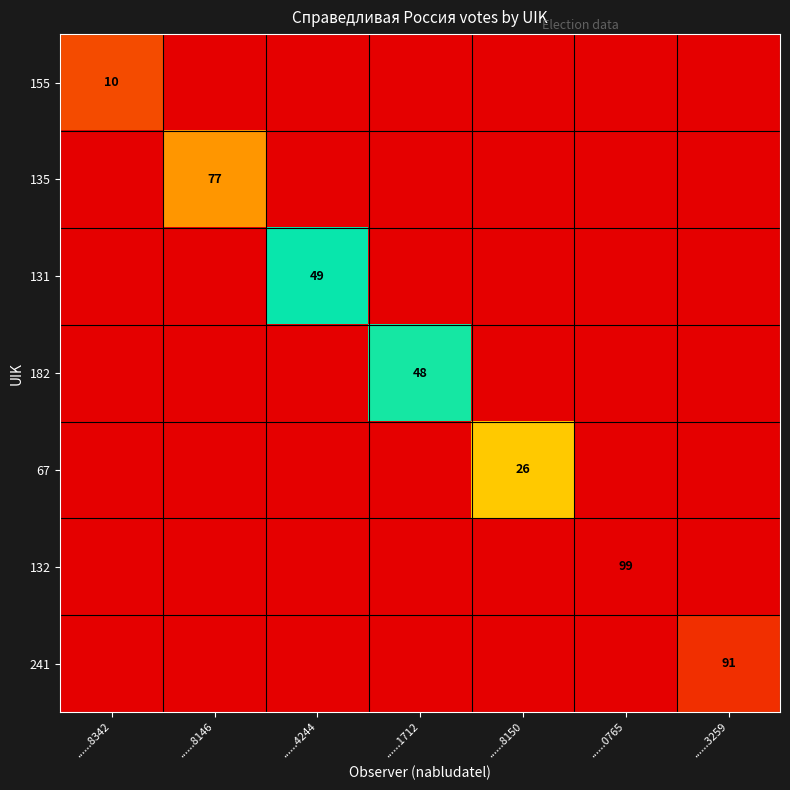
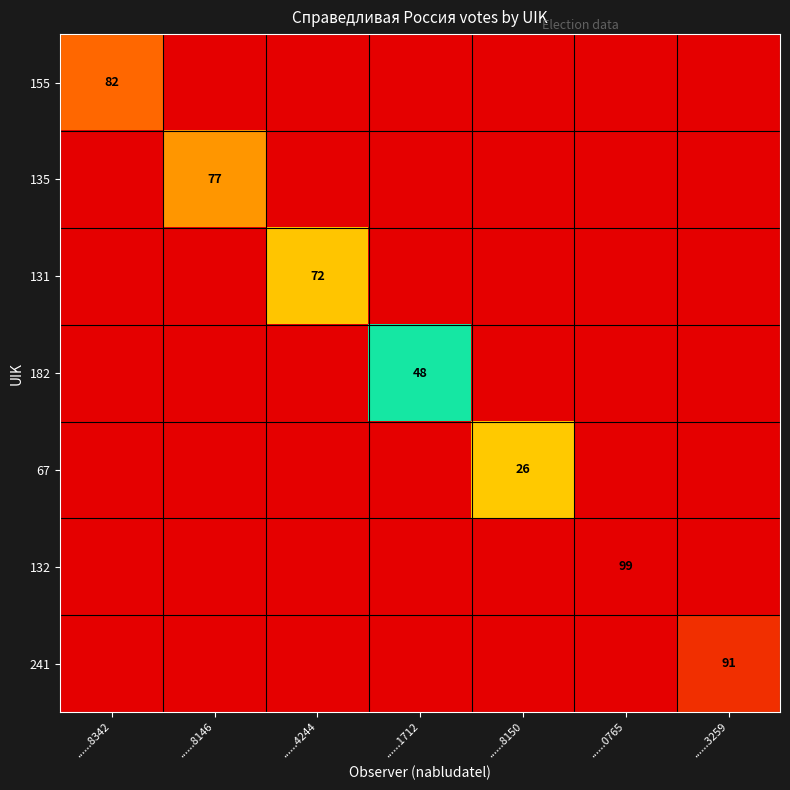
155, ......8342: 10 -> 82
131, ......4244: 49 -> 72
